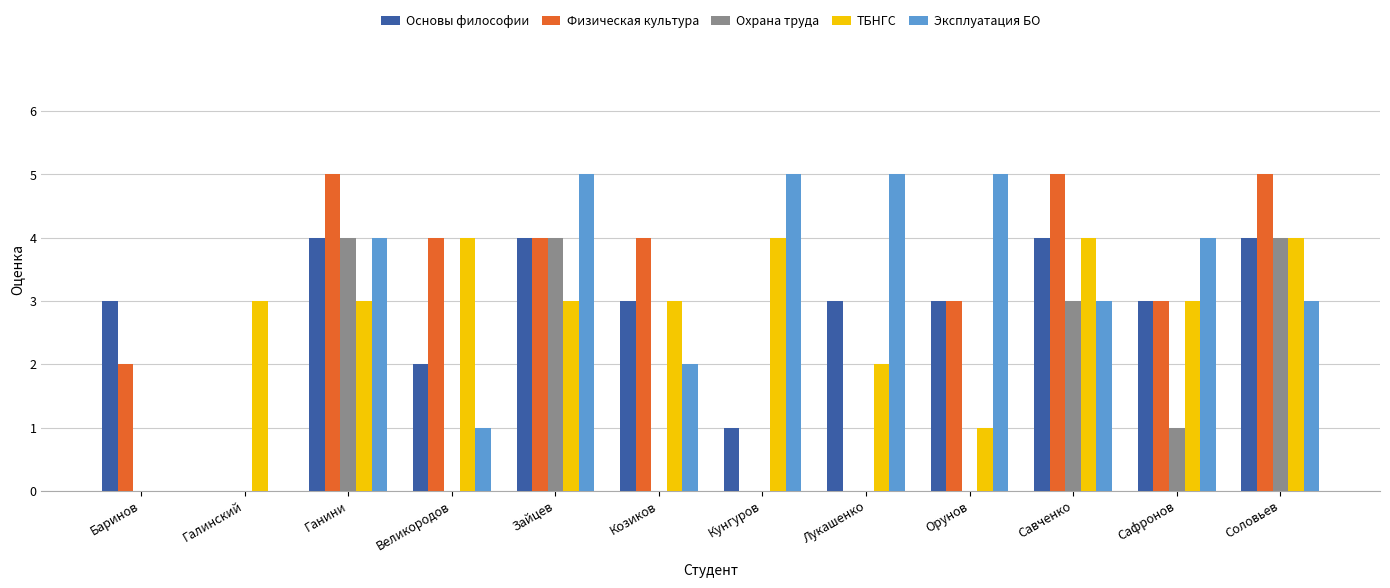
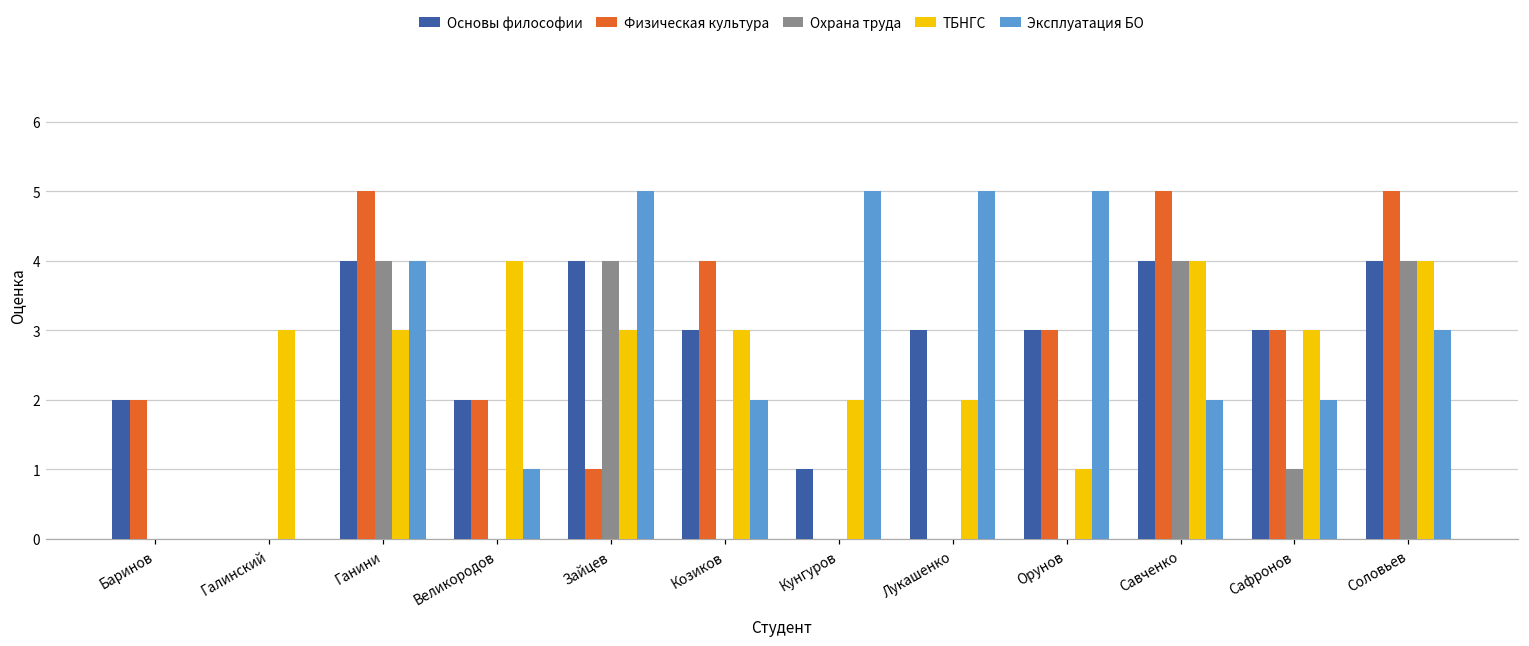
Основы философии, Баринов: 3 -> 2
Физическая культура, Великородов: 4 -> 2
Физическая культура, Зайцев: 4 -> 1
ТБНГС, Кунгуров: 4 -> 2
Охрана труда, Савченко: 3 -> 4
Эксплуатация БО, Савченко: 3 -> 2
Эксплуатация БО, Сафронов: 4 -> 2
